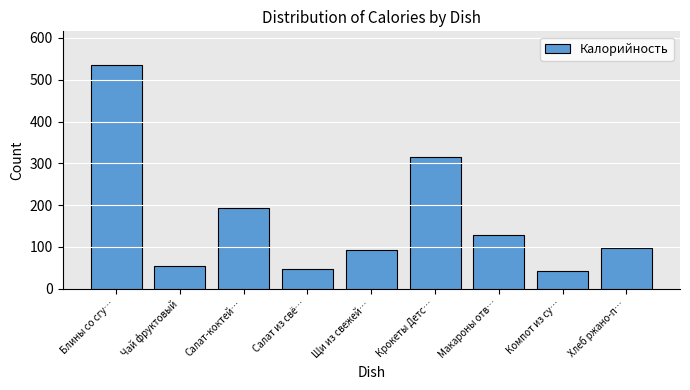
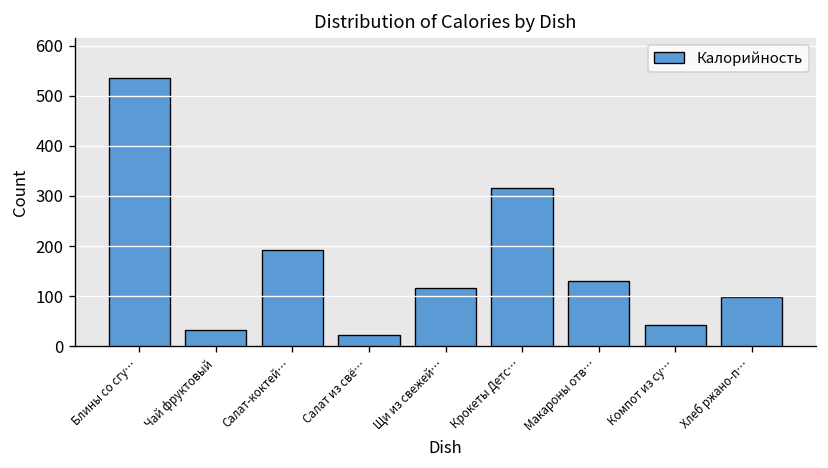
Чай фруктовый: 50 -> 30
Салат из свё…: 50 -> 20
Щи из свежей…: 90 -> 120
